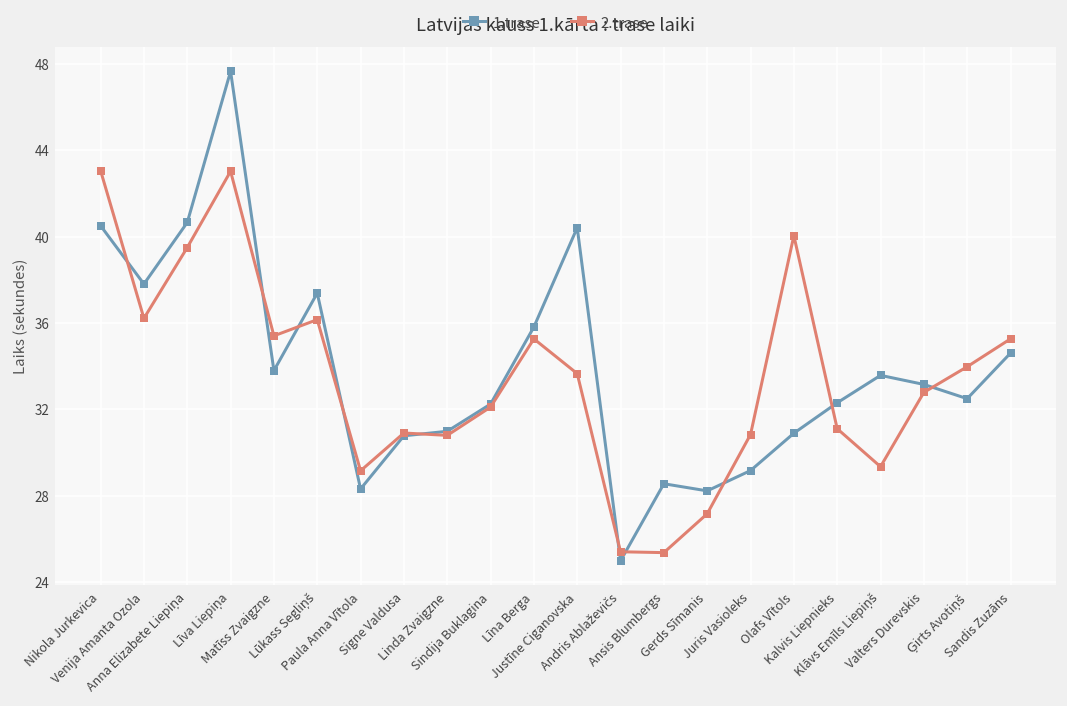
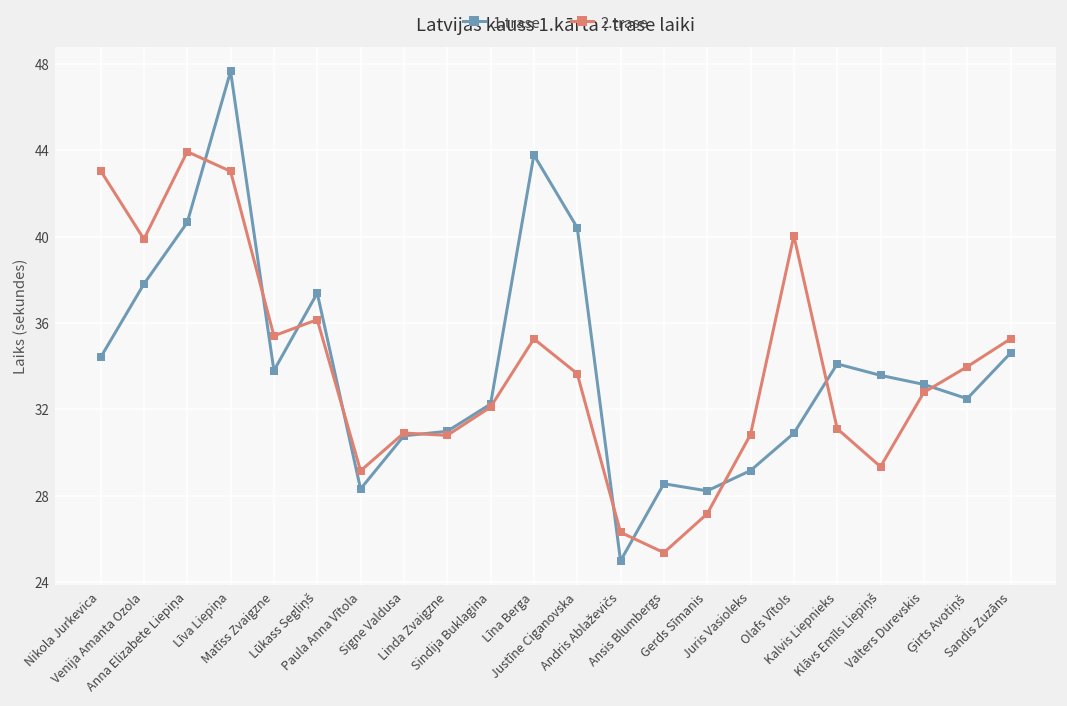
1.trase, Nikola Jurkevica: 40.5 -> 34.4
2.trase, Venija Amanta Ozola: 36.2 -> 39.9
2.trase, Anna Elizabete Liepiņa: 39.5 -> 43.9
1.trase, Līna Berga: 35.8 -> 43.8
2.trase, Andris Ablaževičs: 25.4 -> 26.3
1.trase, Kalvis Liepnieks: 32.3 -> 34.1
